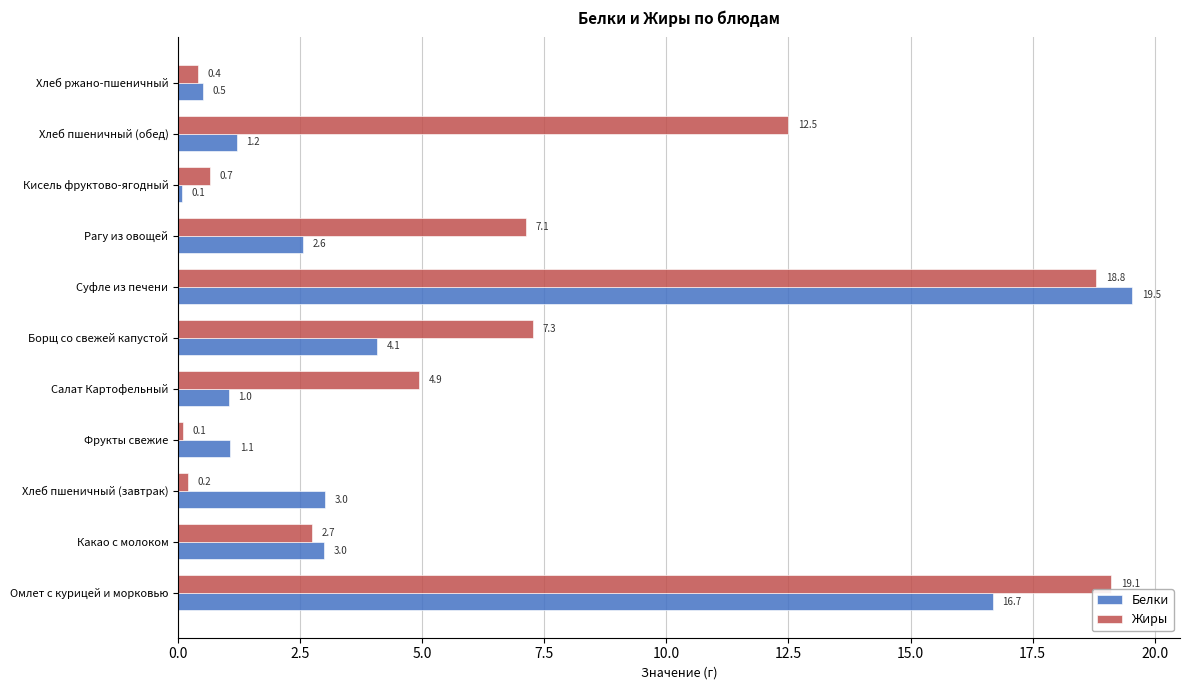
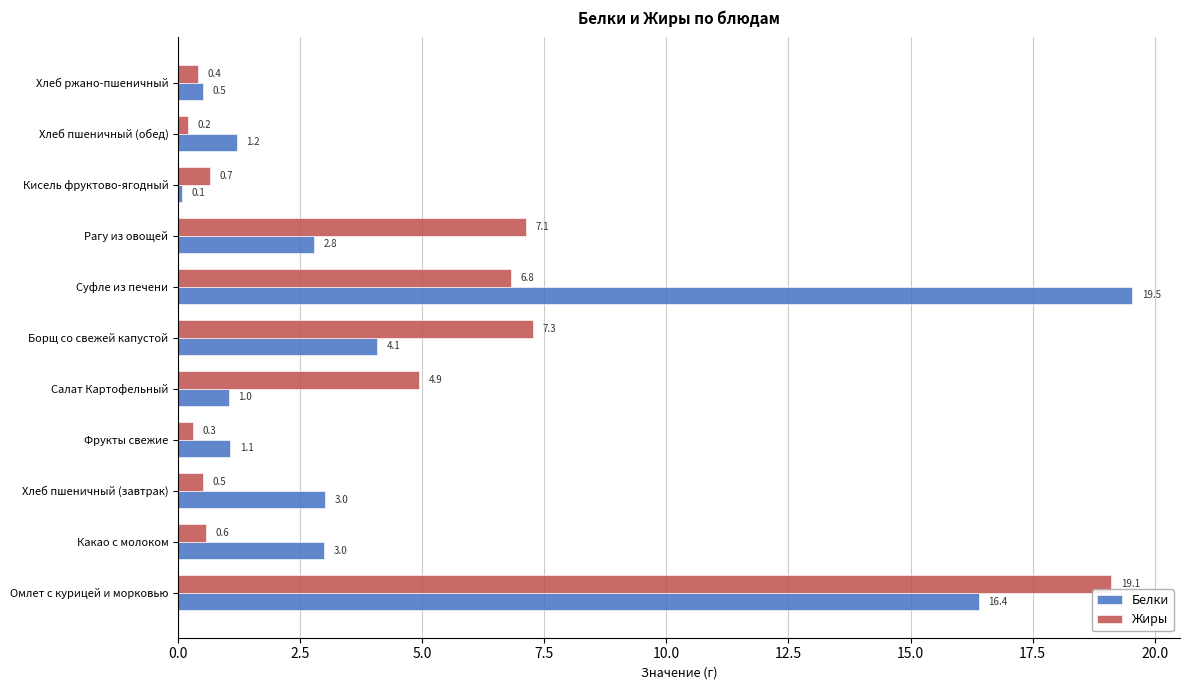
Жиры, Хлеб пшеничный (обед): 12.5 -> 0.2
Белки, Рагу из овощей: 2.6 -> 2.8
Жиры, Суфле из печени: 18.8 -> 6.8
Жиры, Фрукты свежие: 0.1 -> 0.3
Жиры, Хлеб пшеничный (завтрак): 0.2 -> 0.5
Жиры, Какао с молоком: 2.7 -> 0.6
Белки, Омлет с курицей и морковью: 16.7 -> 16.4
